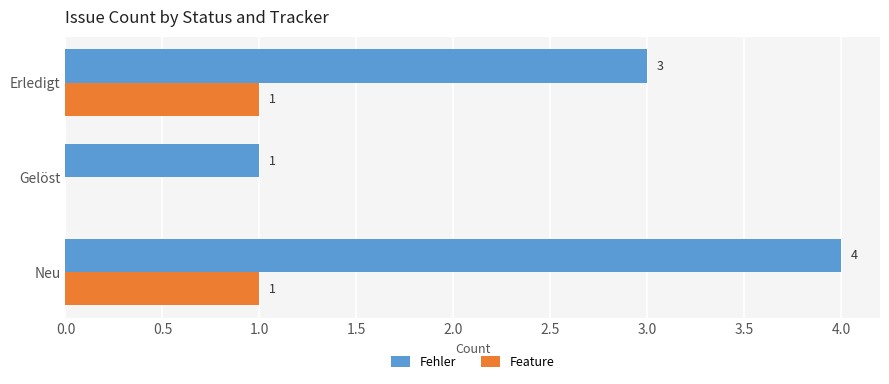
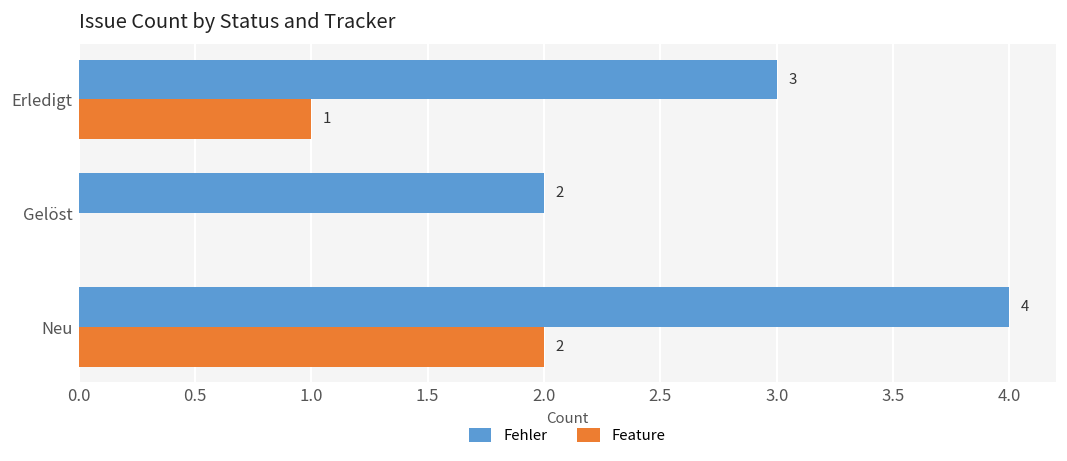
Fehler, Gelöst: 1 -> 2
Feature, Neu: 1 -> 2
